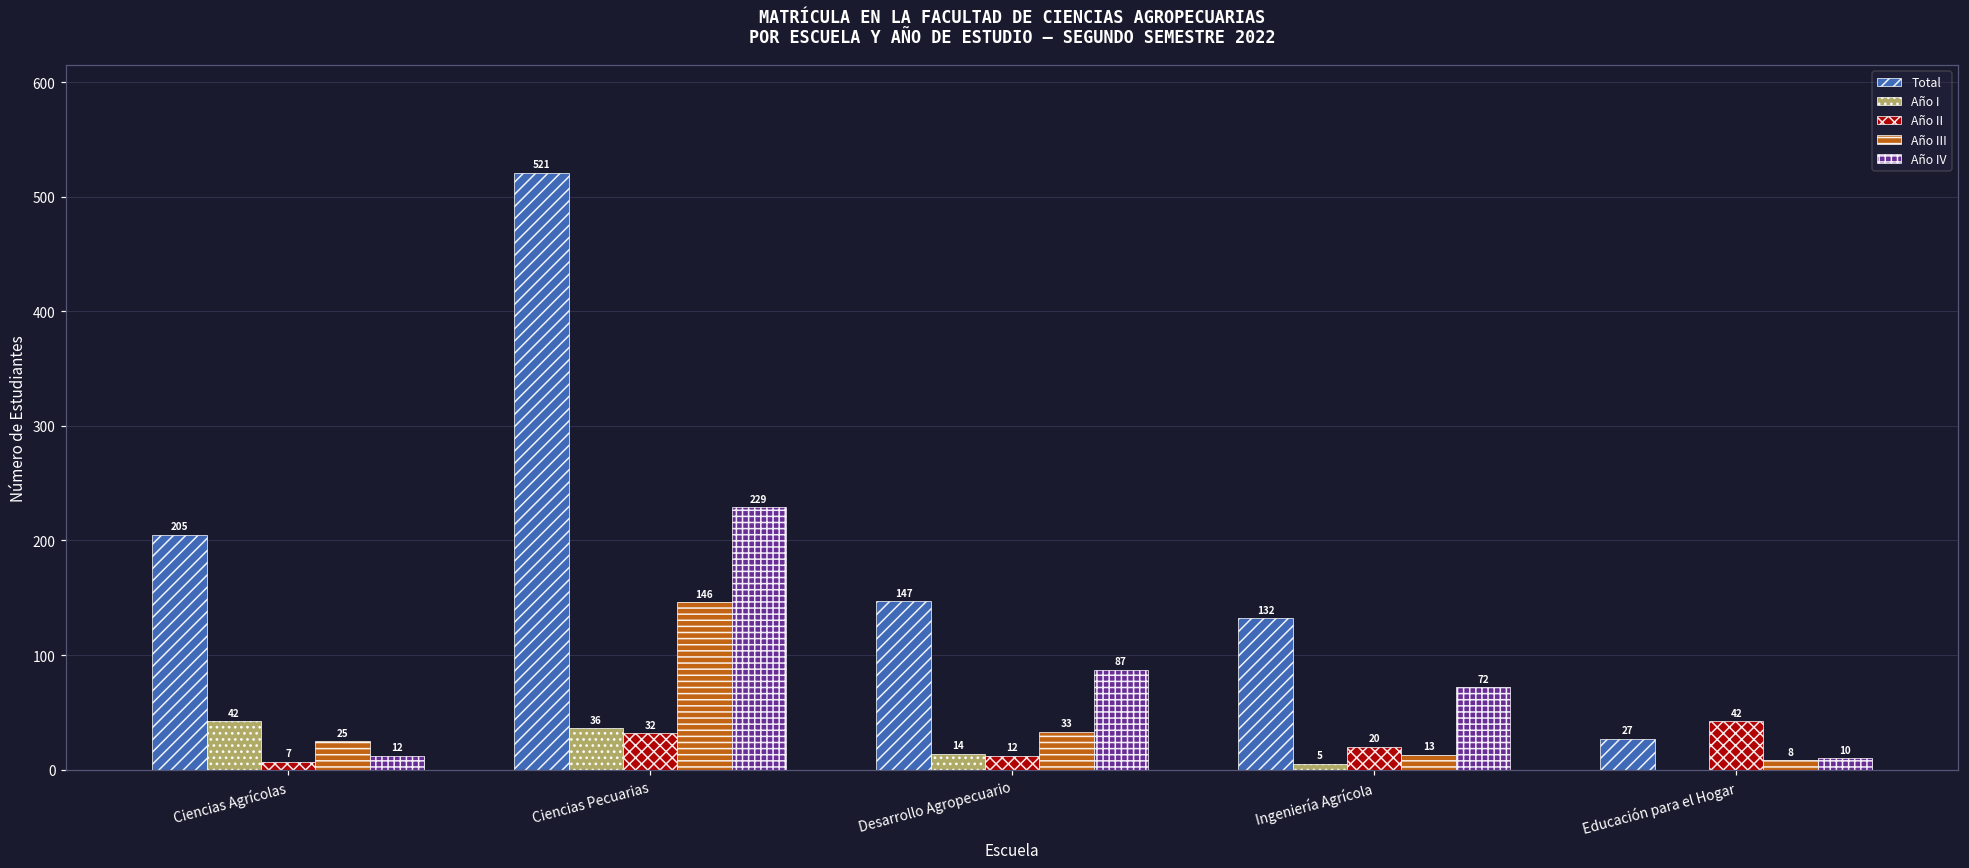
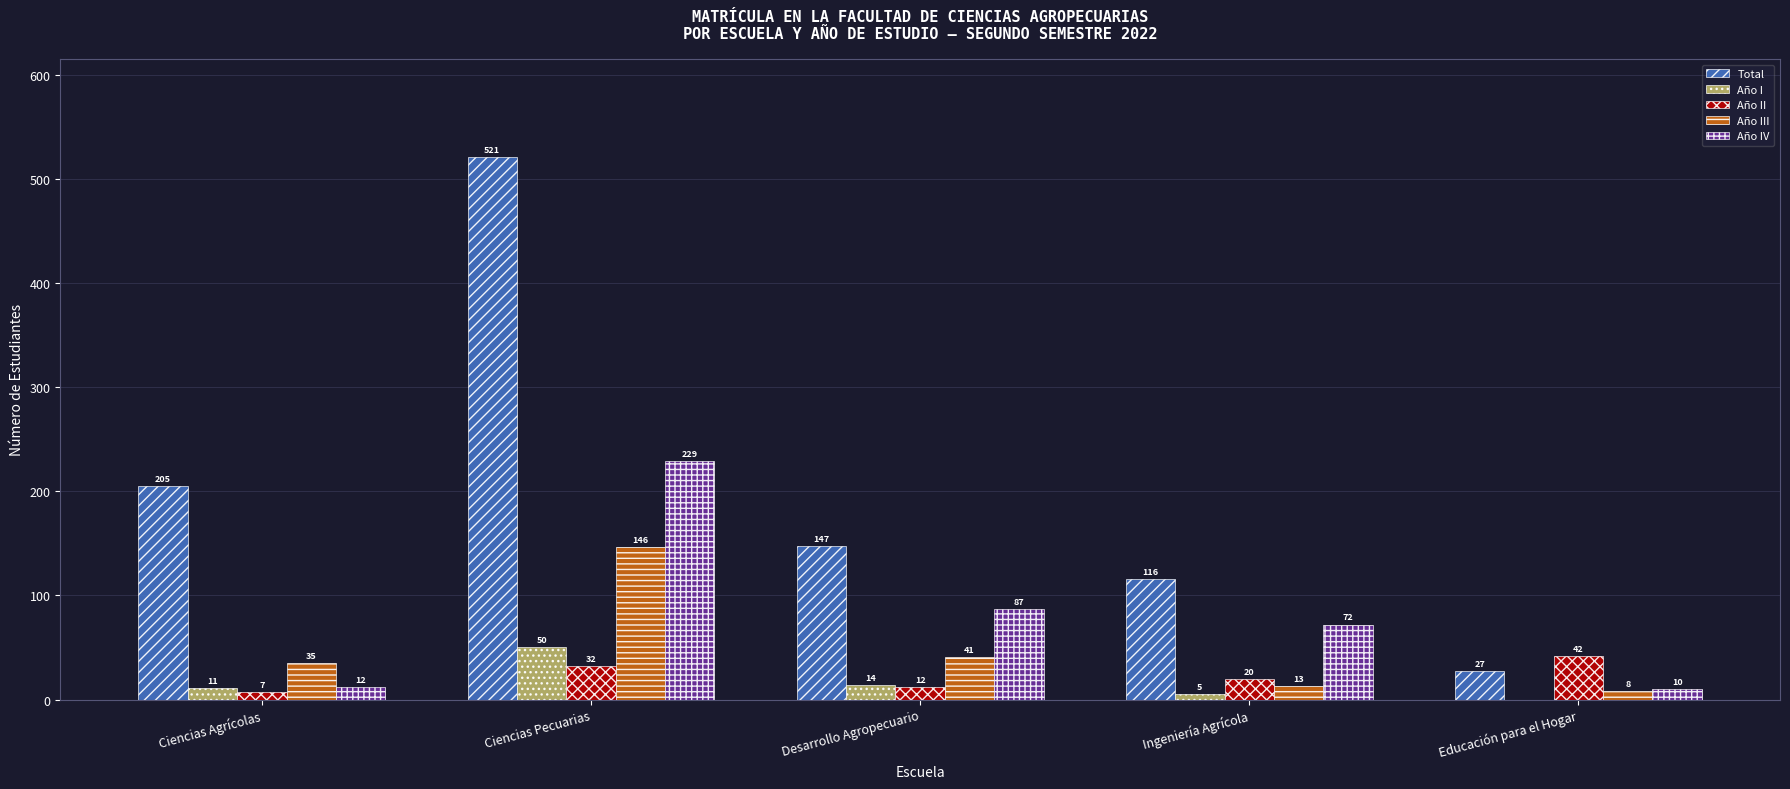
Año I, Ciencias Agrícolas: 42 -> 11
Año III, Ciencias Agrícolas: 25 -> 35
Año I, Ciencias Pecuarias: 36 -> 50
Año III, Desarrollo Agropecuario: 33 -> 41
Total, Ingeniería Agrícola: 132 -> 116
